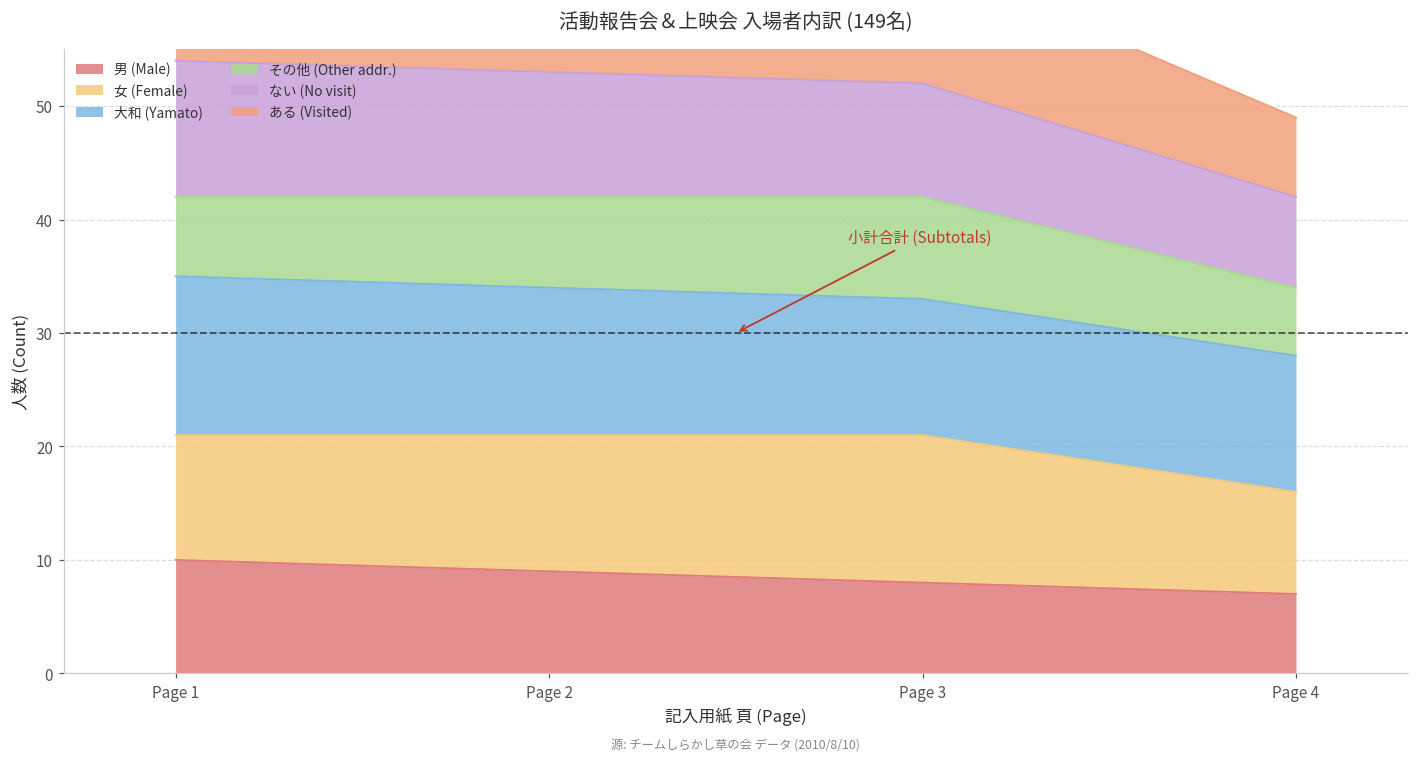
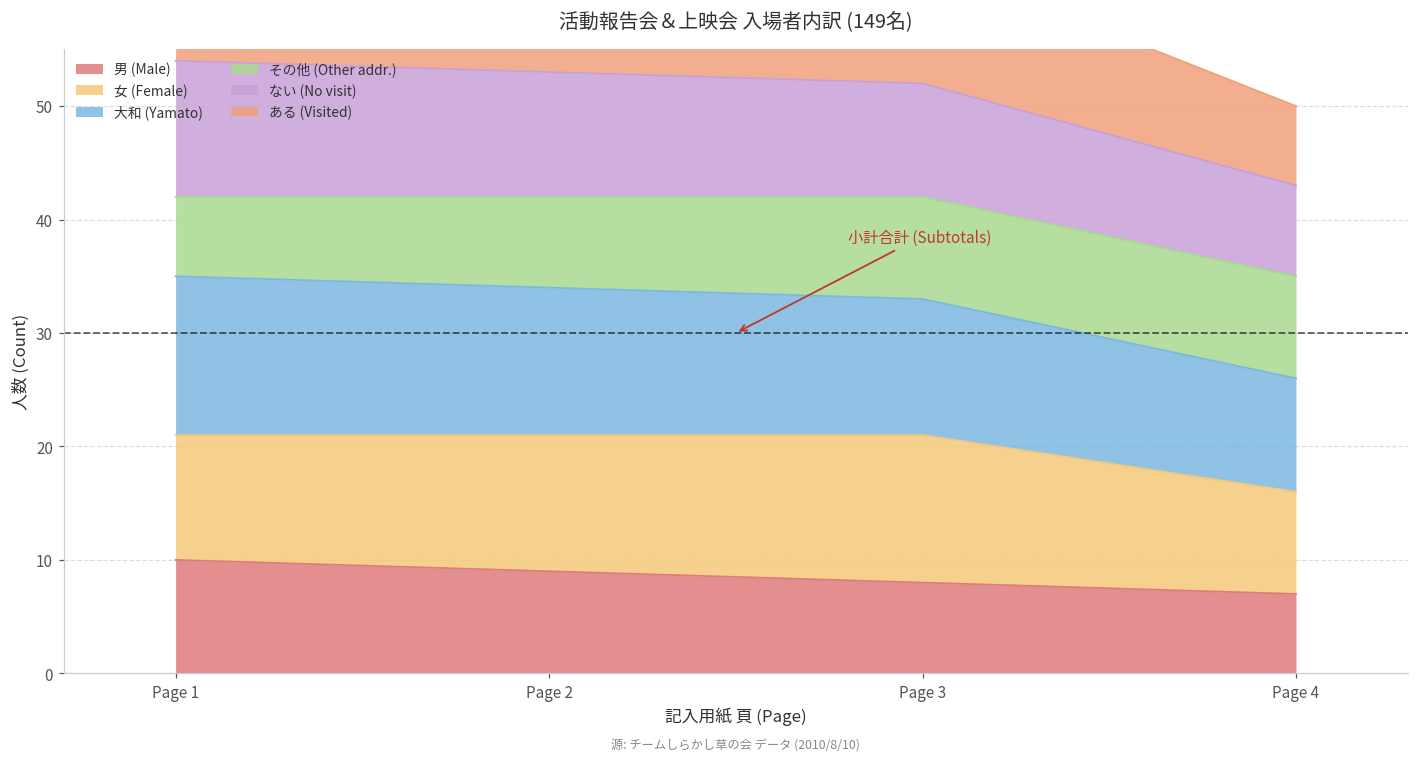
大和 (Yamato), Page 4: 12 -> 10
その他 (Other addr.), Page 4: 6 -> 9
